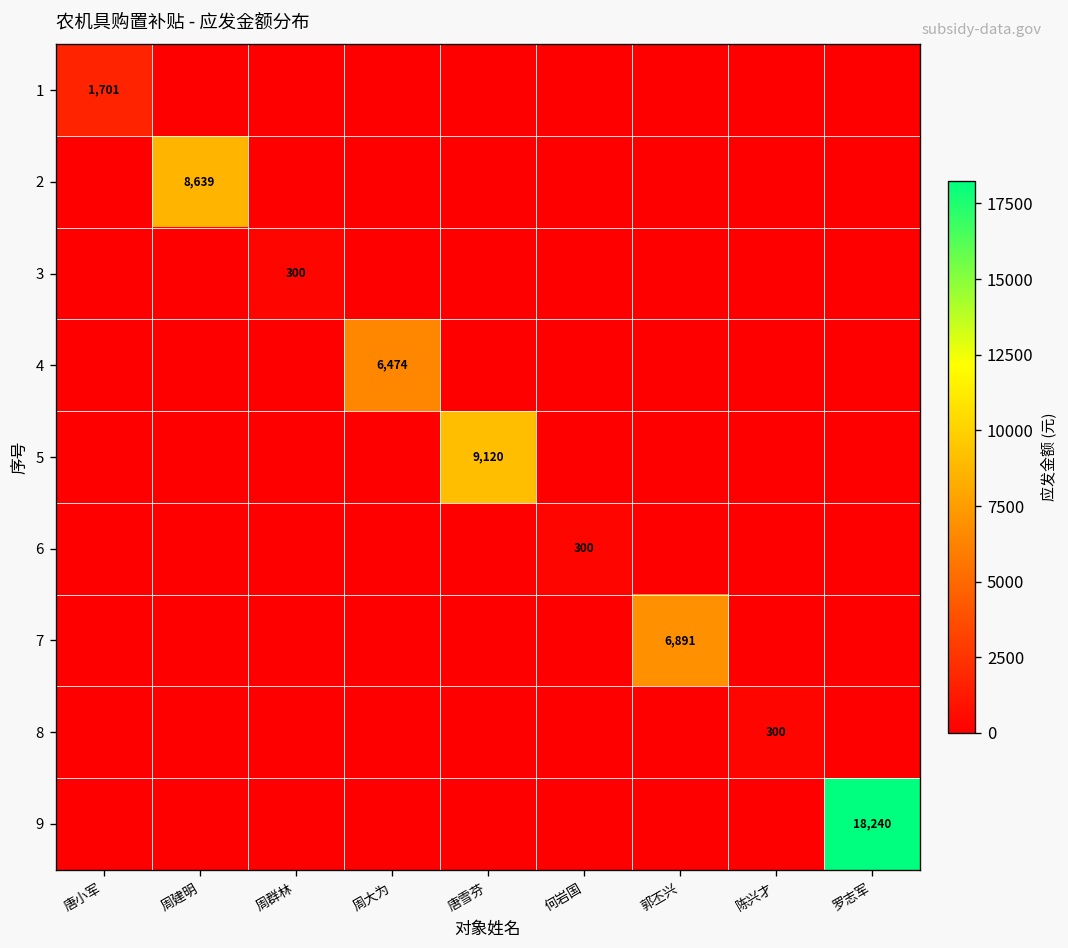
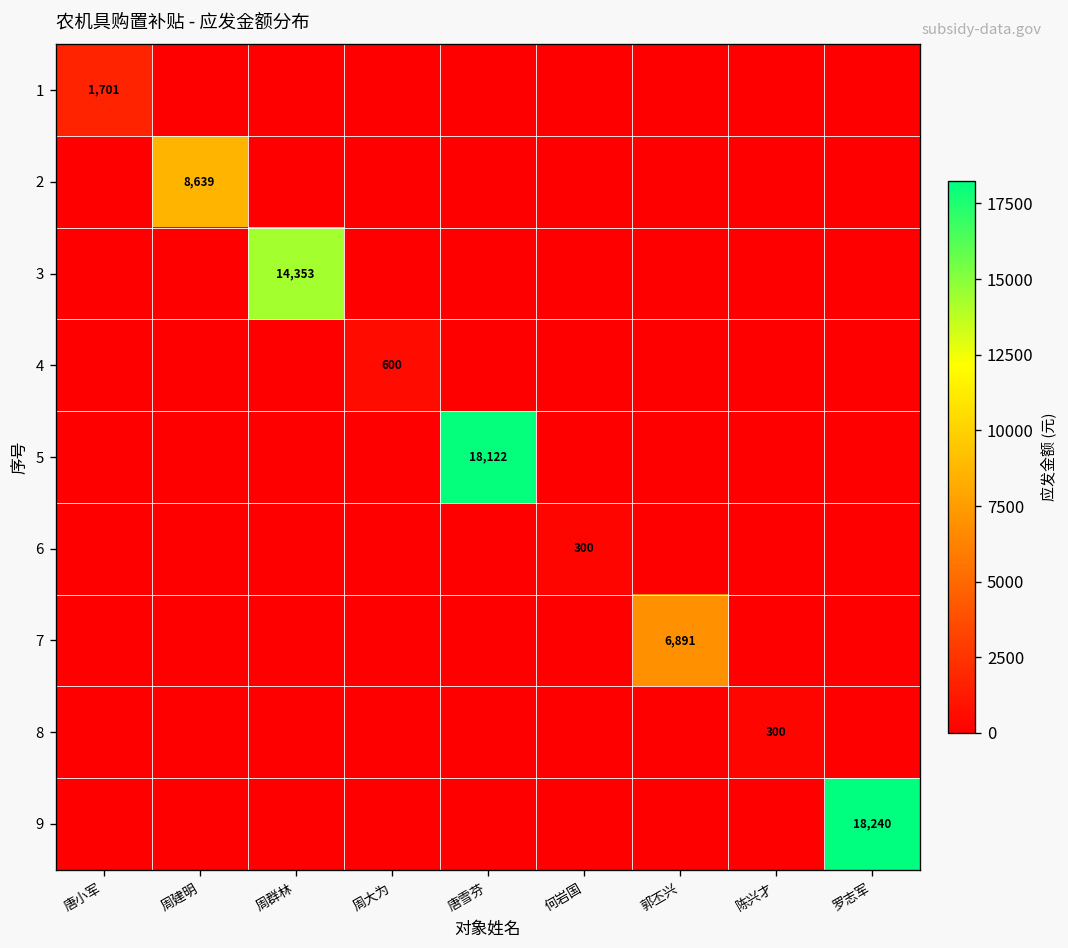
3, 周群林: 300 -> 14,353
4, 周大为: 6,474 -> 600
5, 唐雪芬: 9,120 -> 18,122
